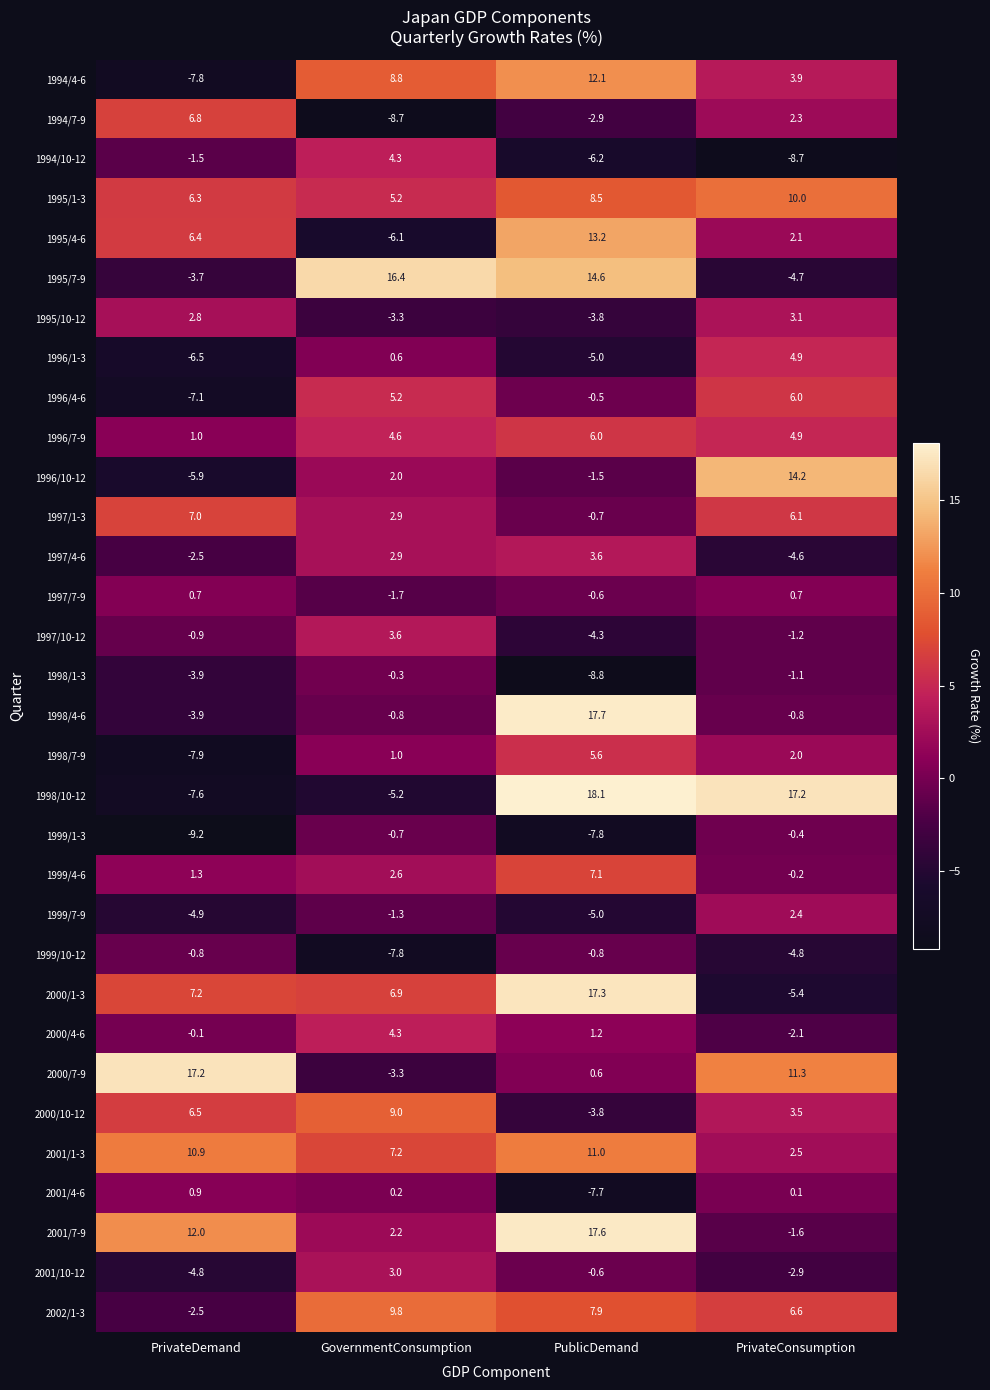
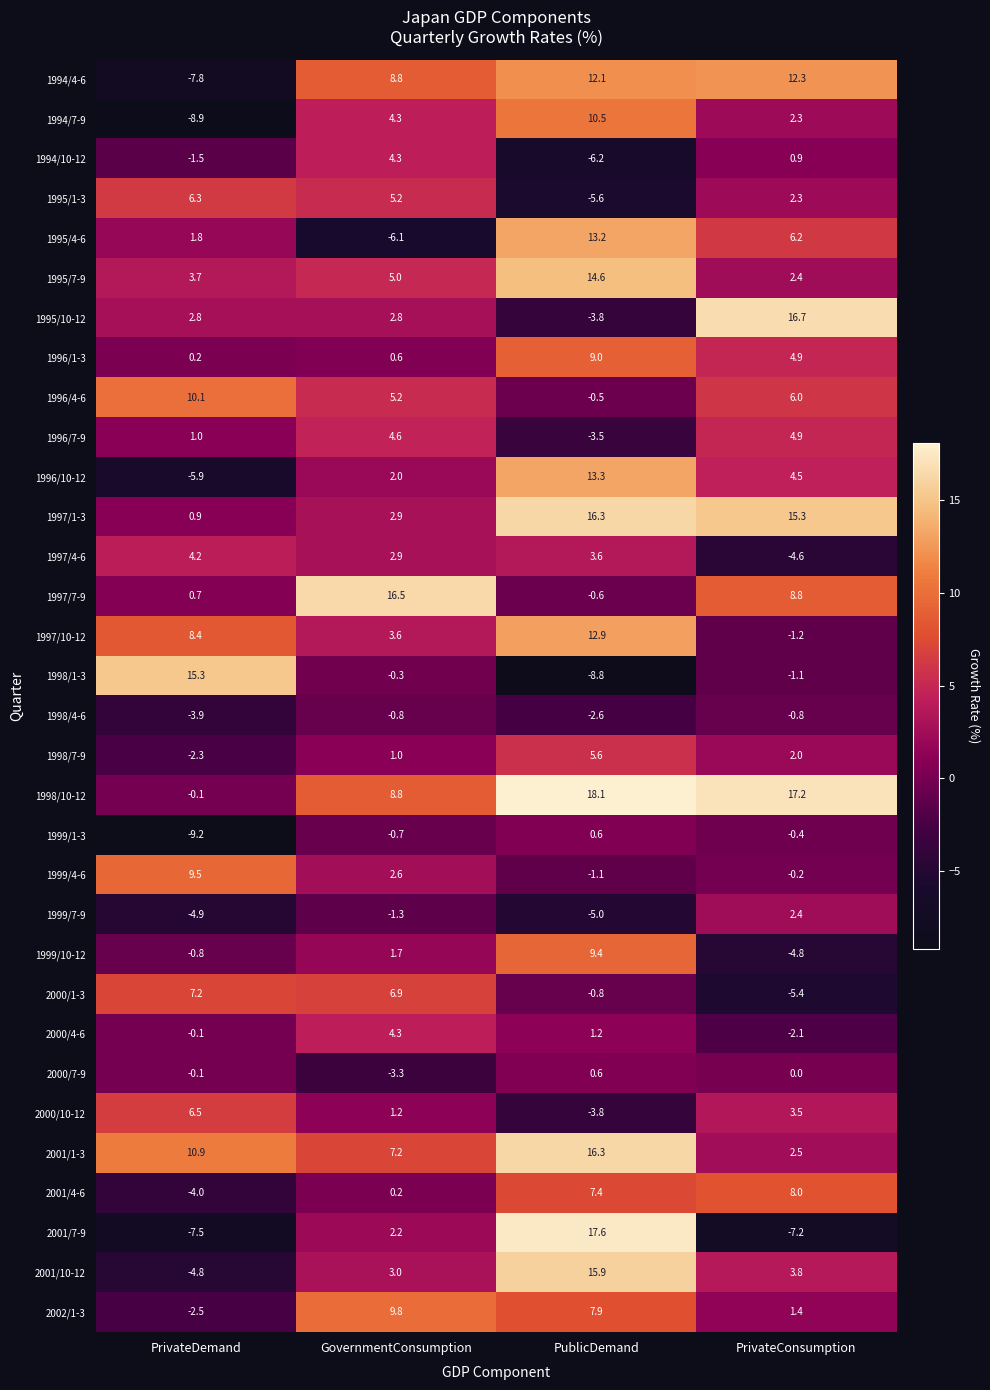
1994/4-6, PrivateConsumption: 3.9 -> 12.3
1994/7-9, PrivateDemand: 6.8 -> -8.9
1994/7-9, GovernmentConsumption: -8.7 -> 4.3
1994/7-9, PublicDemand: -2.9 -> 10.5
1994/10-12, PrivateConsumption: -8.7 -> 0.9
1995/1-3, PublicDemand: 8.5 -> -5.6
1995/1-3, PrivateConsumption: 10.0 -> 2.3
1995/4-6, PrivateDemand: 6.4 -> 1.8
1995/4-6, PrivateConsumption: 2.1 -> 6.2
1995/7-9, PrivateDemand: -3.7 -> 3.7
1995/7-9, GovernmentConsumption: 16.4 -> 5.0
1995/7-9, PrivateConsumption: -4.7 -> 2.4
1995/10-12, GovernmentConsumption: -3.3 -> 2.8
1995/10-12, PrivateConsumption: 3.1 -> 16.7
1996/1-3, PrivateDemand: -6.5 -> 0.2
1996/1-3, PublicDemand: -5.0 -> 9.0
1996/4-6, PrivateDemand: -7.1 -> 10.1
1996/7-9, PublicDemand: 6.0 -> -3.5
1996/10-12, PublicDemand: -1.5 -> 13.3
1996/10-12, PrivateConsumption: 14.2 -> 4.5
1997/1-3, PrivateDemand: 7.0 -> 0.9
1997/1-3, PublicDemand: -0.7 -> 16.3
1997/1-3, PrivateConsumption: 6.1 -> 15.3
1997/4-6, PrivateDemand: -2.5 -> 4.2
1997/7-9, GovernmentConsumption: -1.7 -> 16.5
1997/7-9, PrivateConsumption: 0.7 -> 8.8
1997/10-12, PrivateDemand: -0.9 -> 8.4
1997/10-12, PublicDemand: -4.3 -> 12.9
1998/1-3, PrivateDemand: -3.9 -> 15.3
1998/4-6, PublicDemand: 17.7 -> -2.6
1998/7-9, PrivateDemand: -7.9 -> -2.3
1998/10-12, PrivateDemand: -7.6 -> -0.1
1998/10-12, GovernmentConsumption: -5.2 -> 8.8
1999/1-3, PublicDemand: -7.8 -> 0.6
1999/4-6, PrivateDemand: 1.3 -> 9.5
1999/4-6, PublicDemand: 7.1 -> -1.1
1999/10-12, GovernmentConsumption: -7.8 -> 1.7
1999/10-12, PublicDemand: -0.8 -> 9.4
2000/1-3, PublicDemand: 17.3 -> -0.8
2000/7-9, PrivateDemand: 17.2 -> -0.1
2000/7-9, PrivateConsumption: 11.3 -> 0.0
2000/10-12, GovernmentConsumption: 9.0 -> 1.2
2001/1-3, PublicDemand: 11.0 -> 16.3
2001/4-6, PrivateDemand: 0.9 -> -4.0
2001/4-6, PublicDemand: -7.7 -> 7.4
2001/4-6, PrivateConsumption: 0.1 -> 8.0
2001/7-9, PrivateDemand: 12.0 -> -7.5
2001/7-9, PrivateConsumption: -1.6 -> -7.2
2001/10-12, PublicDemand: -0.6 -> 15.9
2001/10-12, PrivateConsumption: -2.9 -> 3.8
2002/1-3, PrivateConsumption: 6.6 -> 1.4
